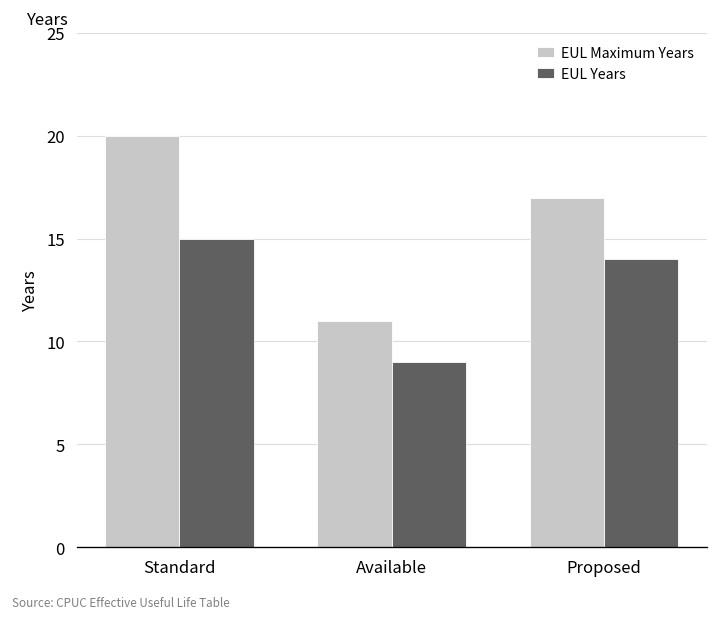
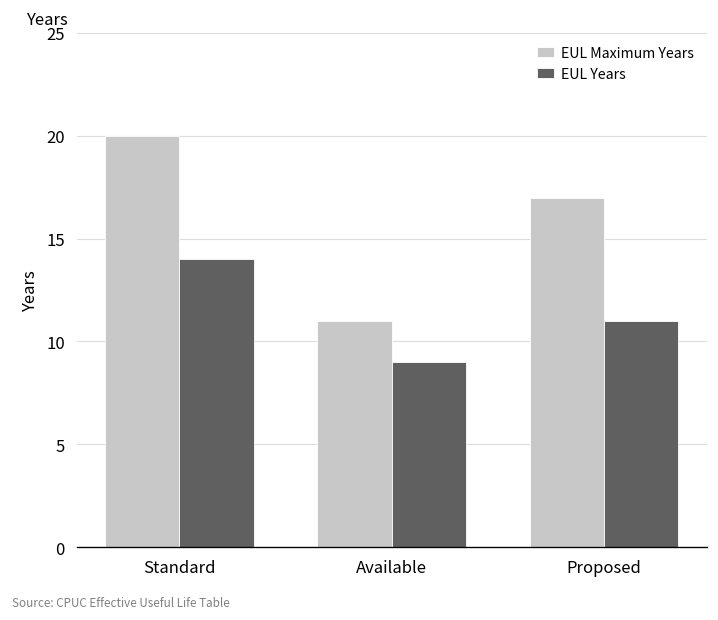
EUL Years, Standard: 15 -> 14
EUL Years, Proposed: 14 -> 11
